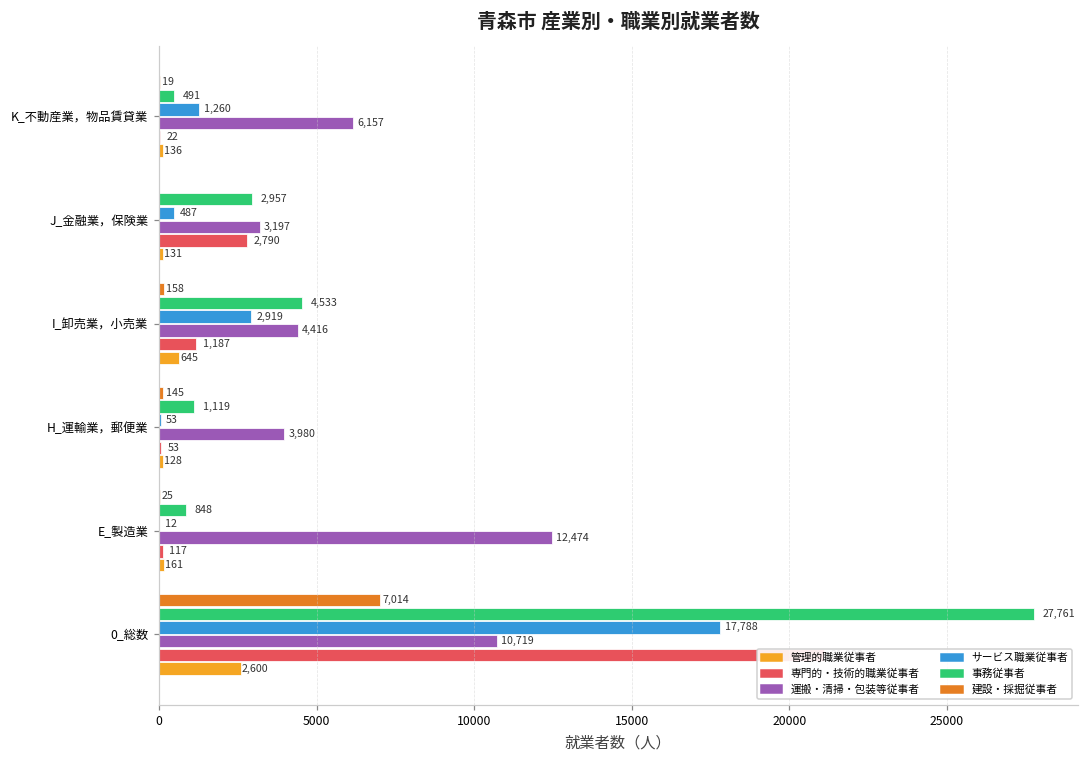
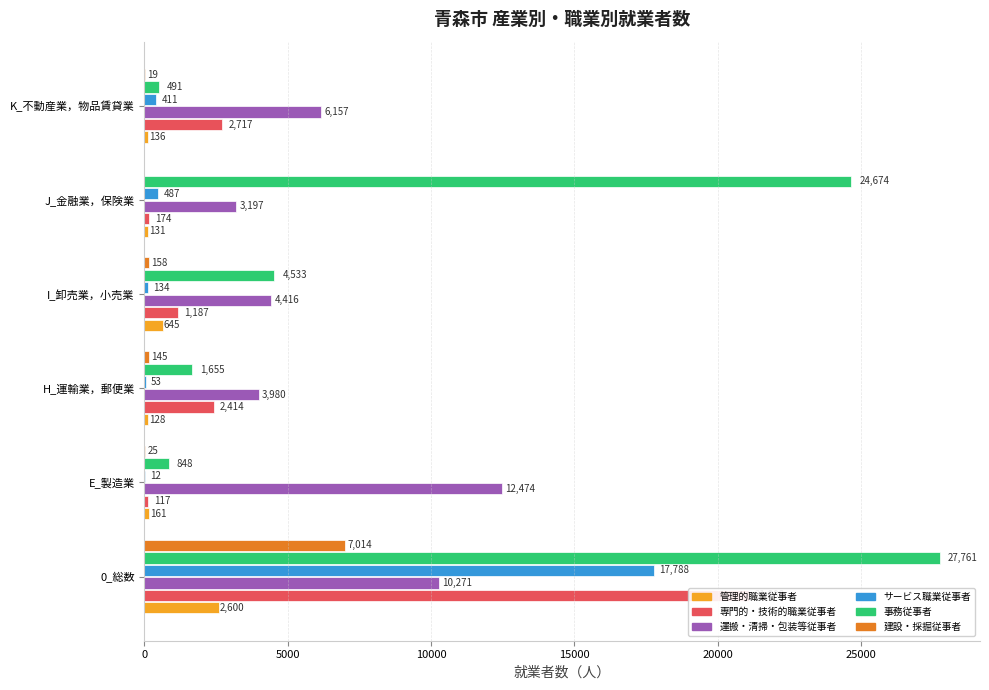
サービス職業従事者, K_不動産業，物品賃貸業: 1,260 -> 411
専門的・技術的職業従事者, K_不動産業，物品賃貸業: 22 -> 2,717
事務従事者, J_金融業，保険業: 2,957 -> 24,674
専門的・技術的職業従事者, J_金融業，保険業: 2,790 -> 174
サービス職業従事者, I_卸売業，小売業: 2,919 -> 134
事務従事者, H_運輸業，郵便業: 1,119 -> 1,655
専門的・技術的職業従事者, H_運輸業，郵便業: 53 -> 2,414
運搬・清掃・包装等従事者, 0_総数: 10,719 -> 10,271
